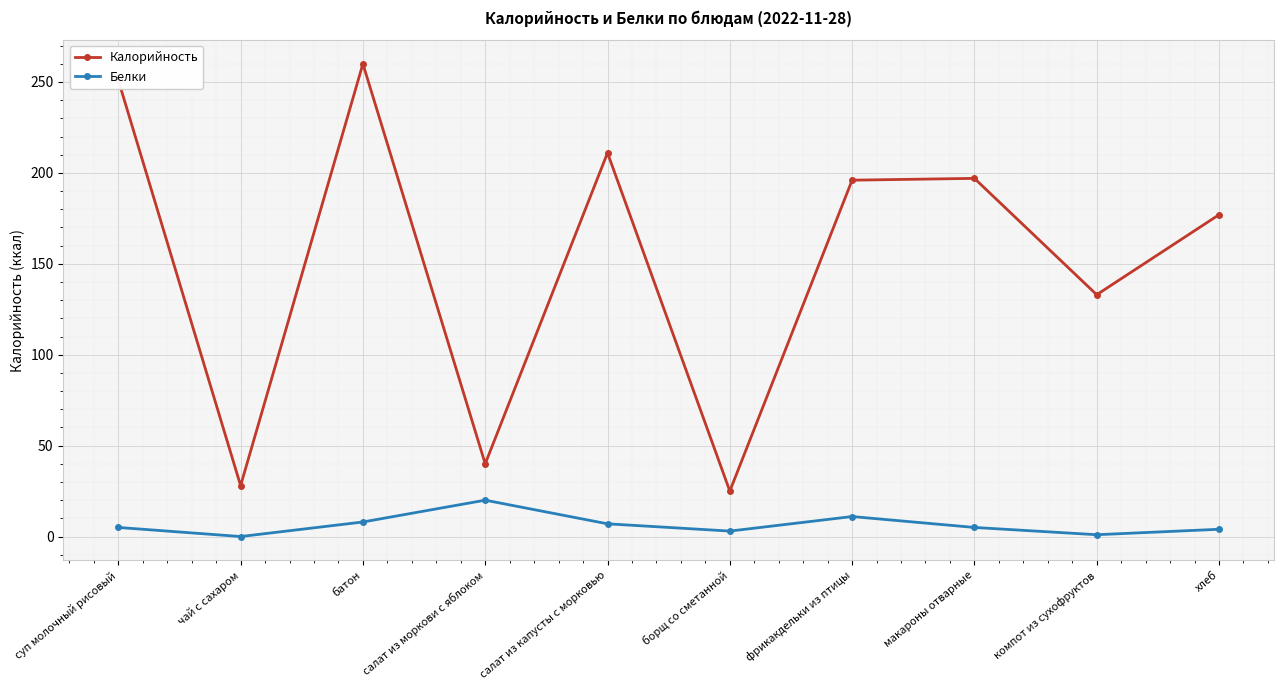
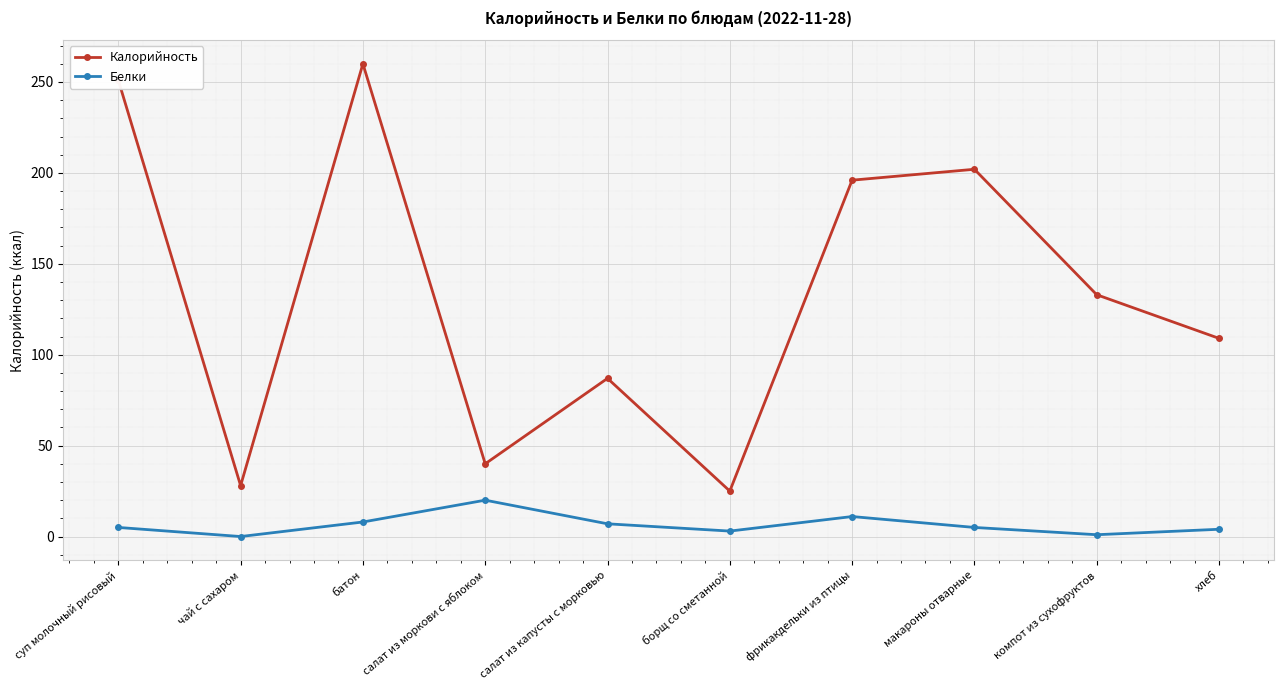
Калорийность, салат из капусты с морковью: 211 -> 87
Калорийность, макароны отварные: 197 -> 202
Калорийность, хлеб: 177 -> 109
